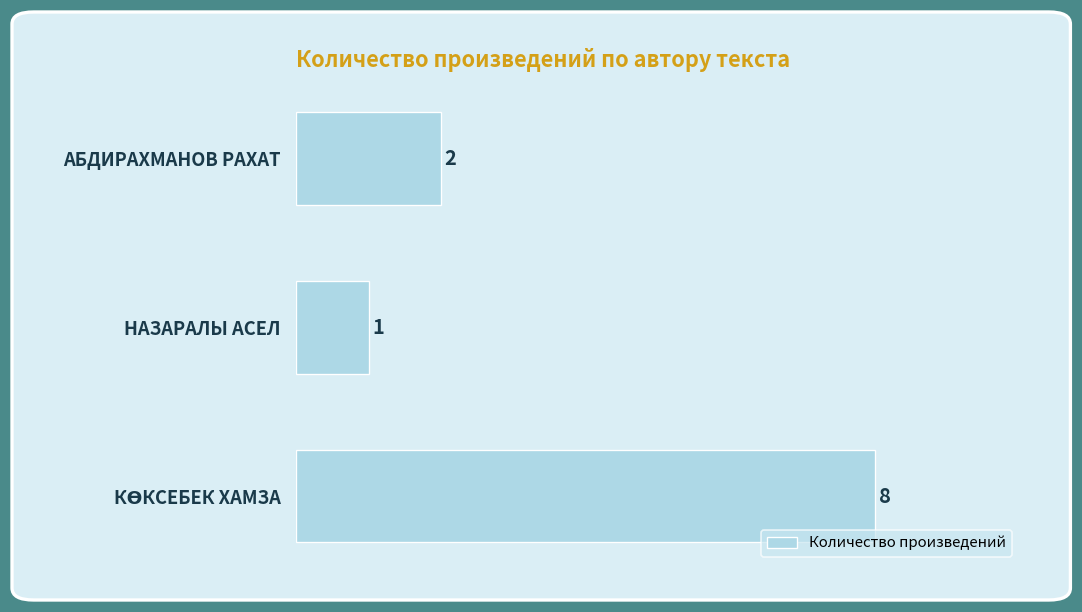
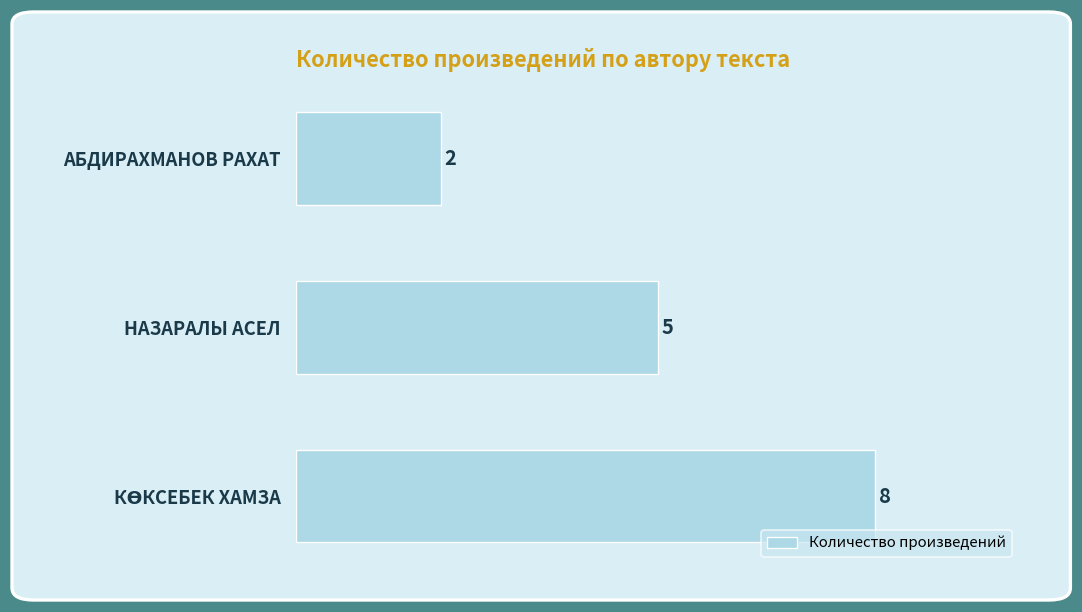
НАЗАРАЛЫ АСЕЛ: 1 -> 5
